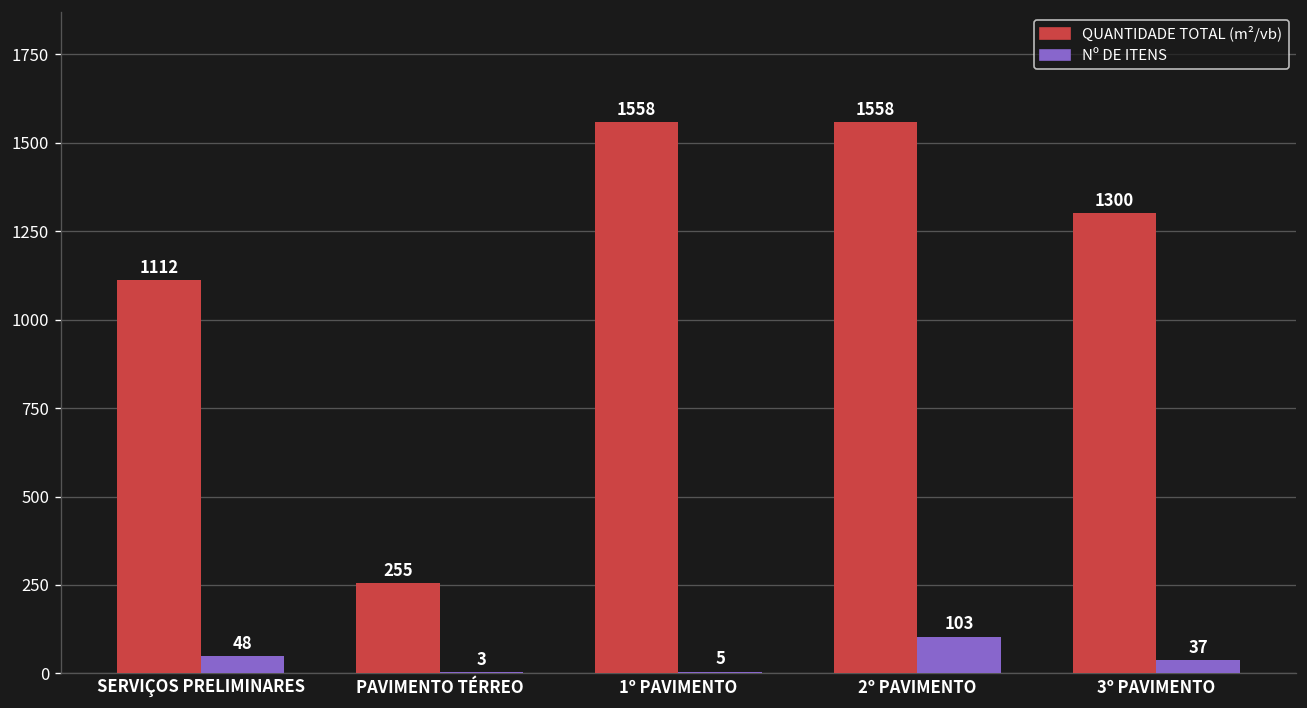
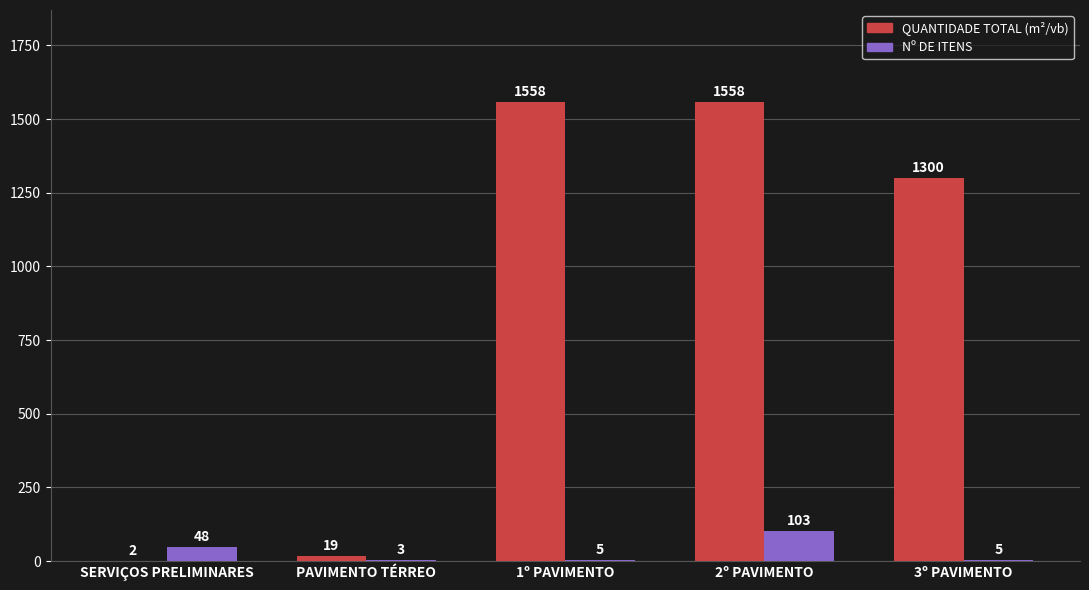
QUANTIDADE TOTAL (m²/vb), SERVIÇOS PRELIMINARES: 1112 -> 2
QUANTIDADE TOTAL (m²/vb), PAVIMENTO TÉRREO: 255 -> 19
Nº DE ITENS, 3º PAVIMENTO: 37 -> 5
